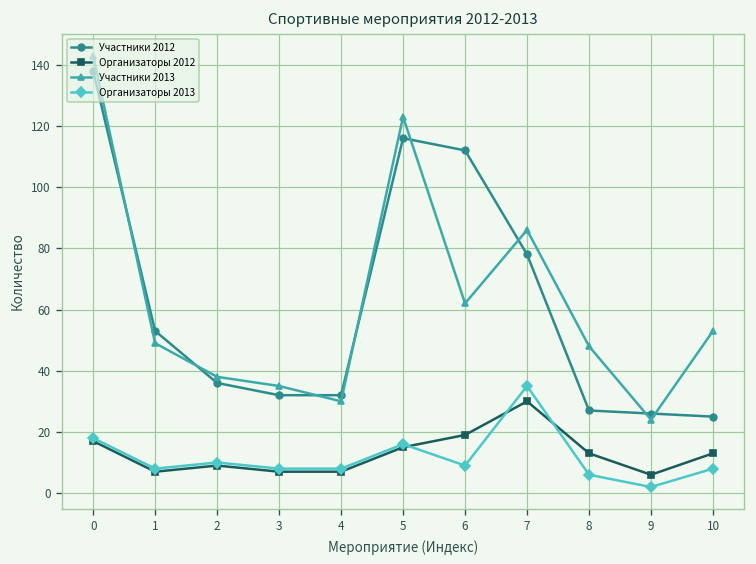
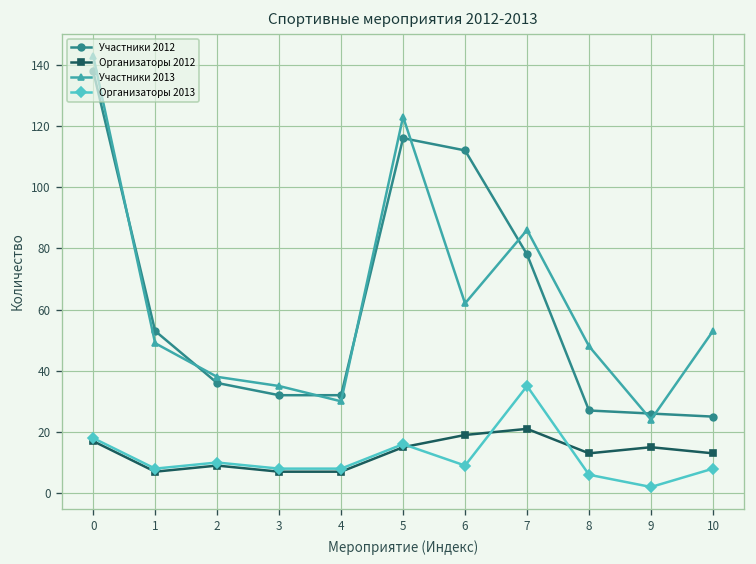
Организаторы 2012, 7: 30 -> 21
Организаторы 2012, 9: 6 -> 15
